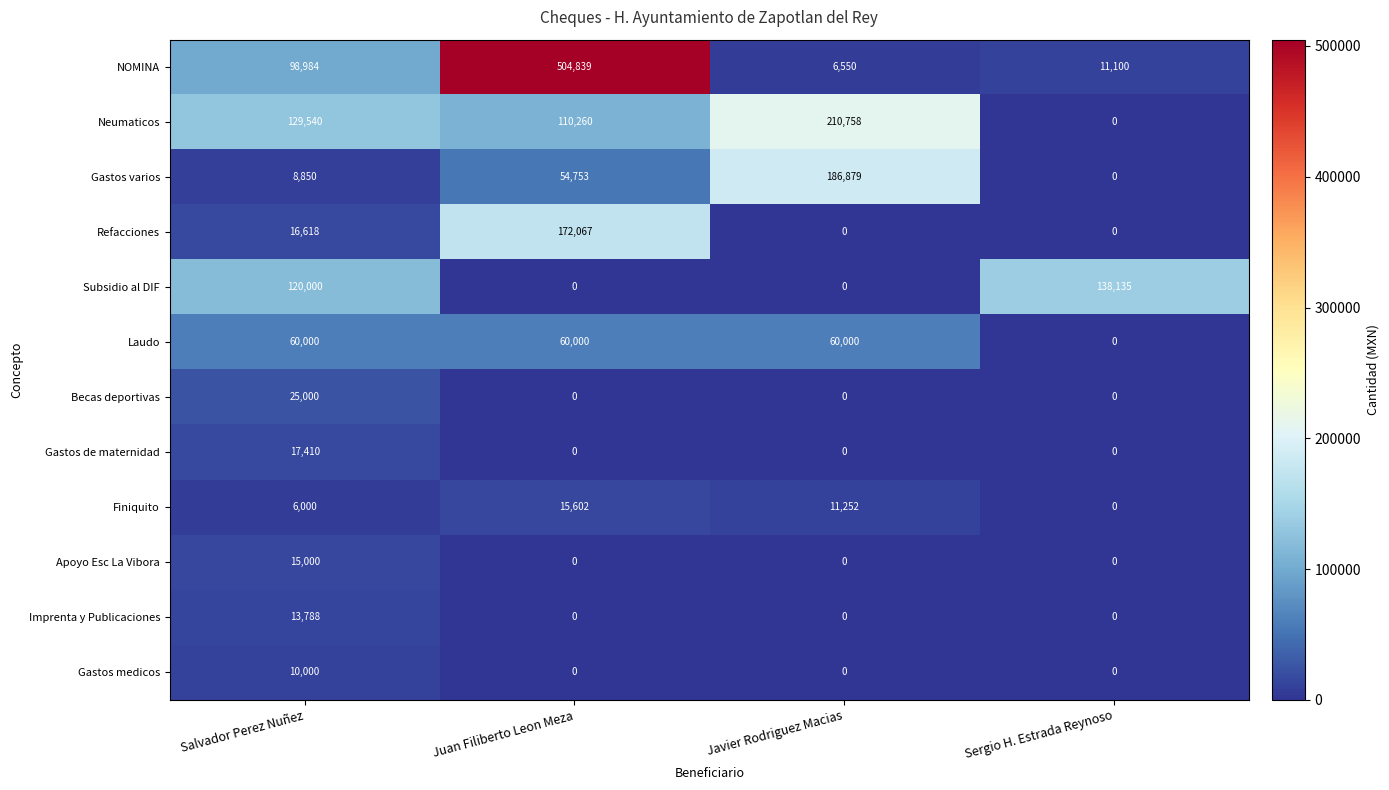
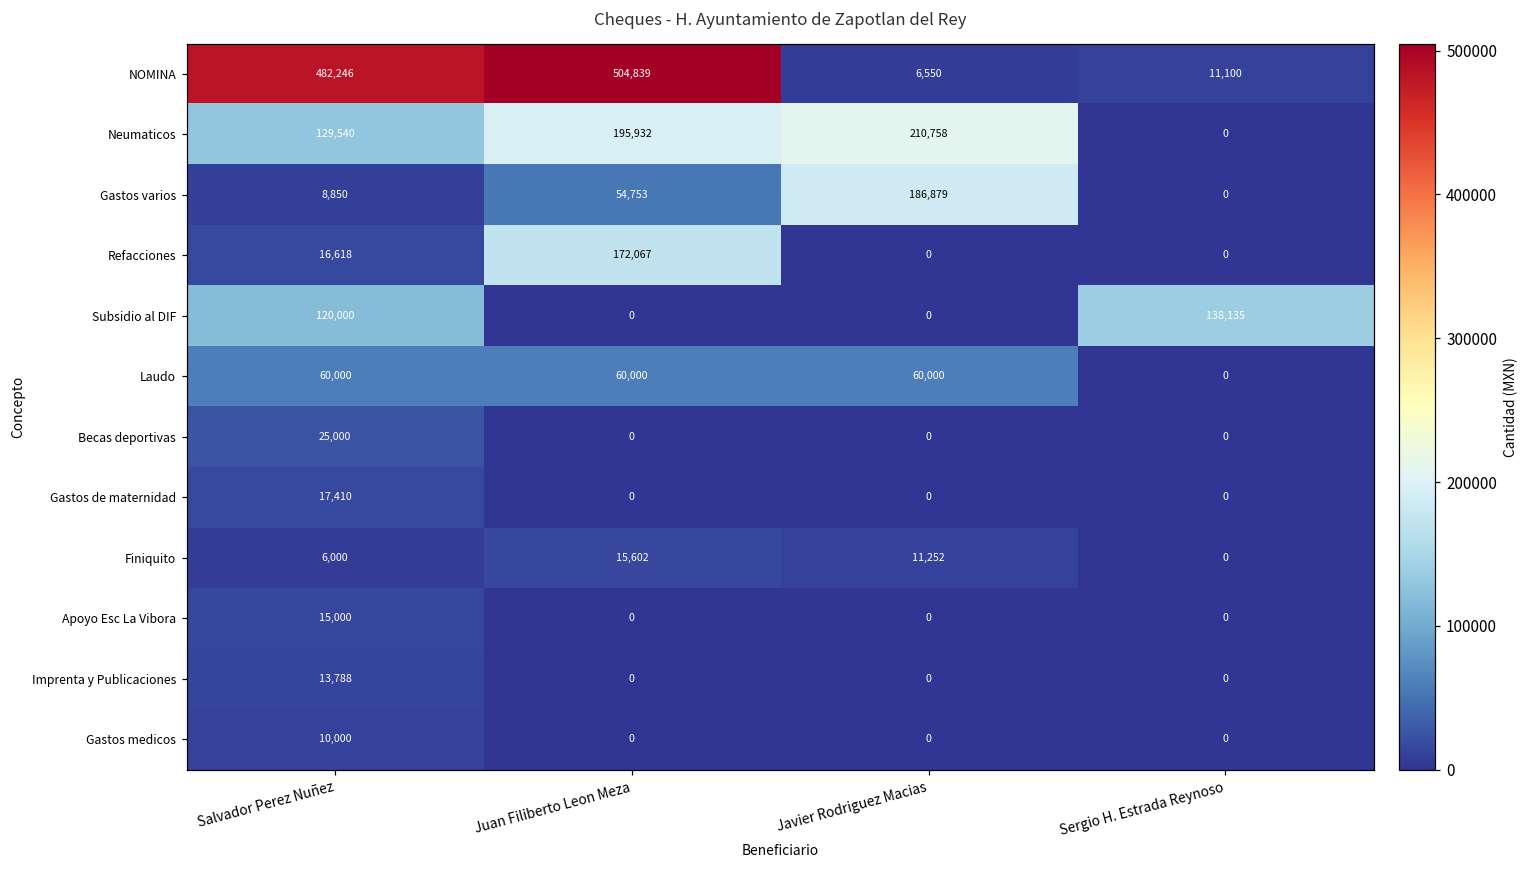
NOMINA, Salvador Perez Nuñez: 98,984 -> 482,246
Neumaticos, Juan Filiberto Leon Meza: 110,260 -> 195,932
